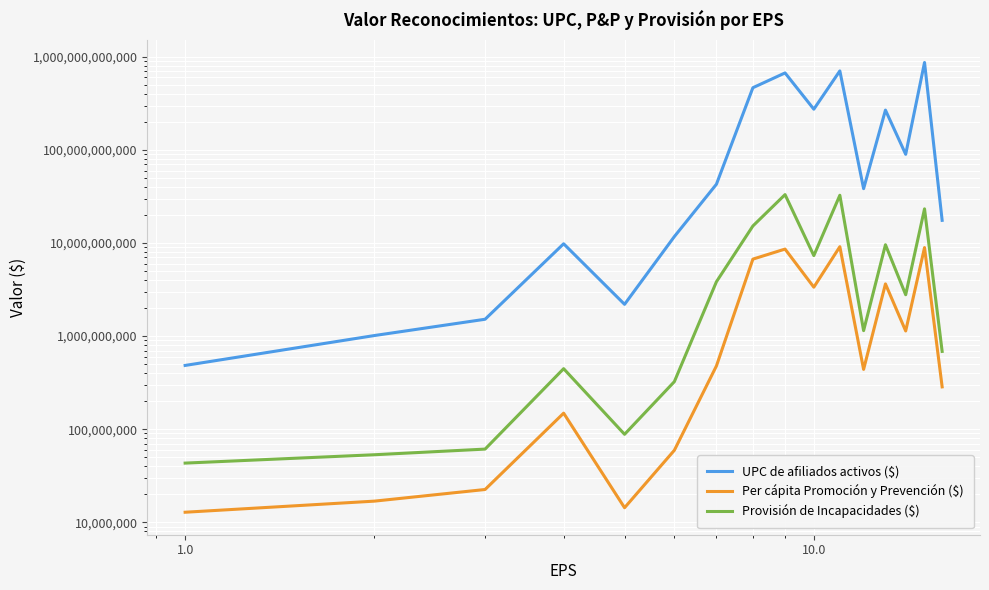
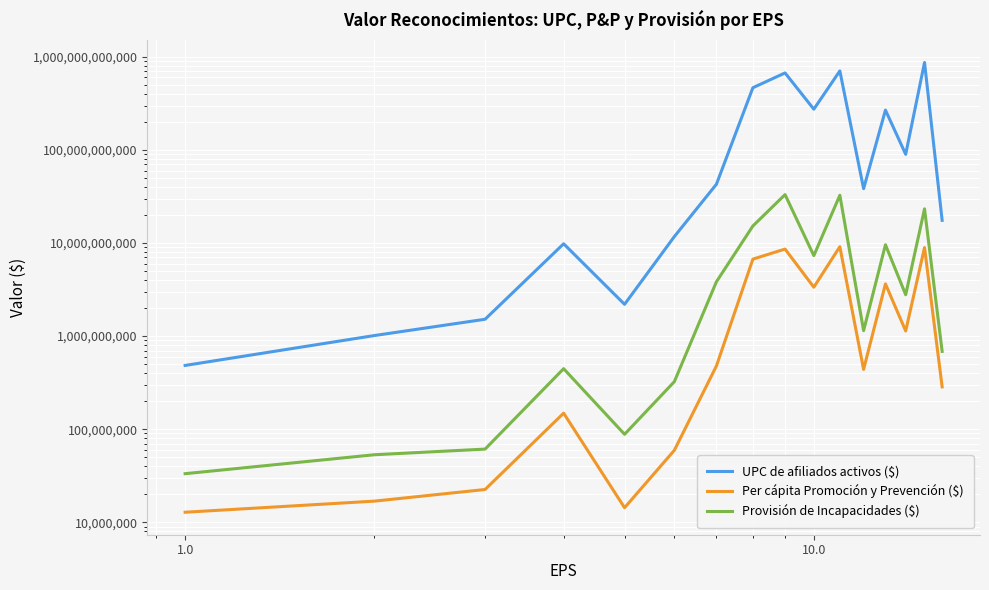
Provisión de Incapacidades ($), 1.0: 40,000,000 -> 33,000,000
